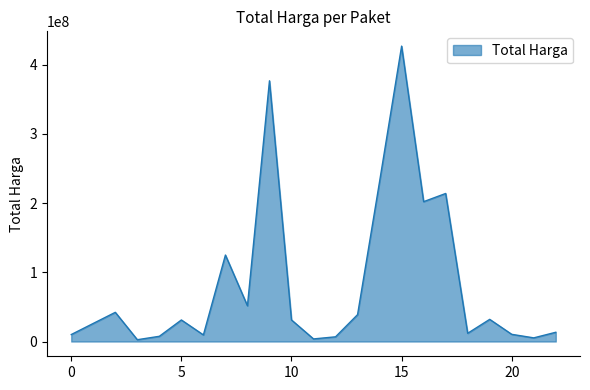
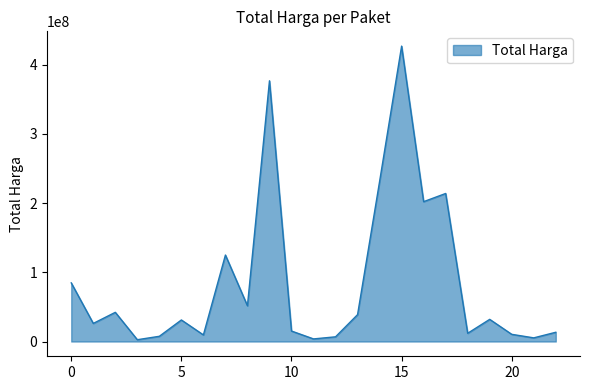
0: 10000000 -> 80000000
10: 30000000 -> 20000000
